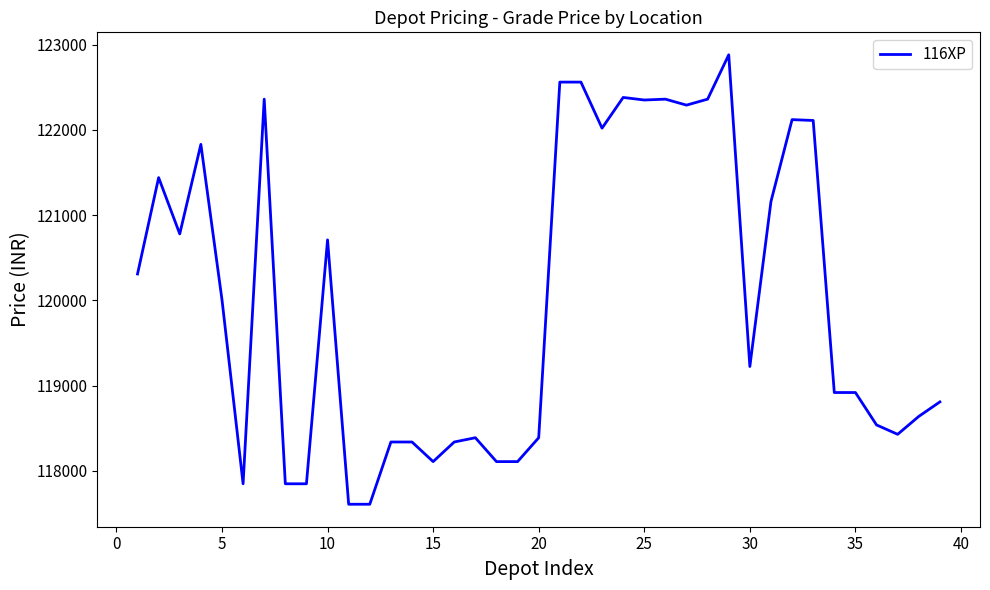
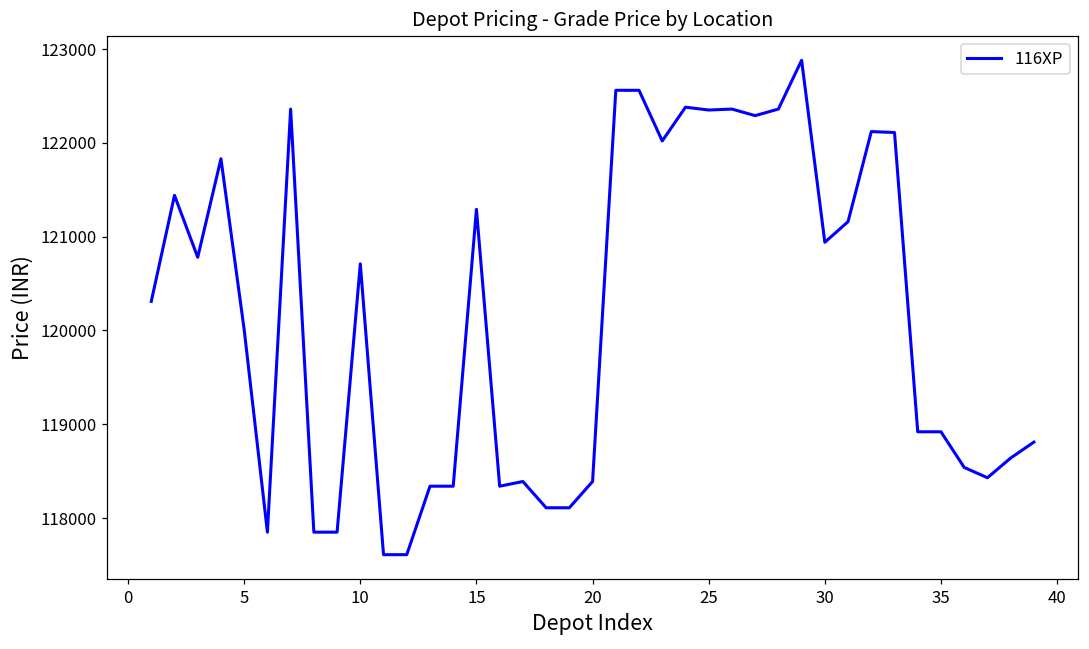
15: 118100 -> 121300
30: 119200 -> 120900
